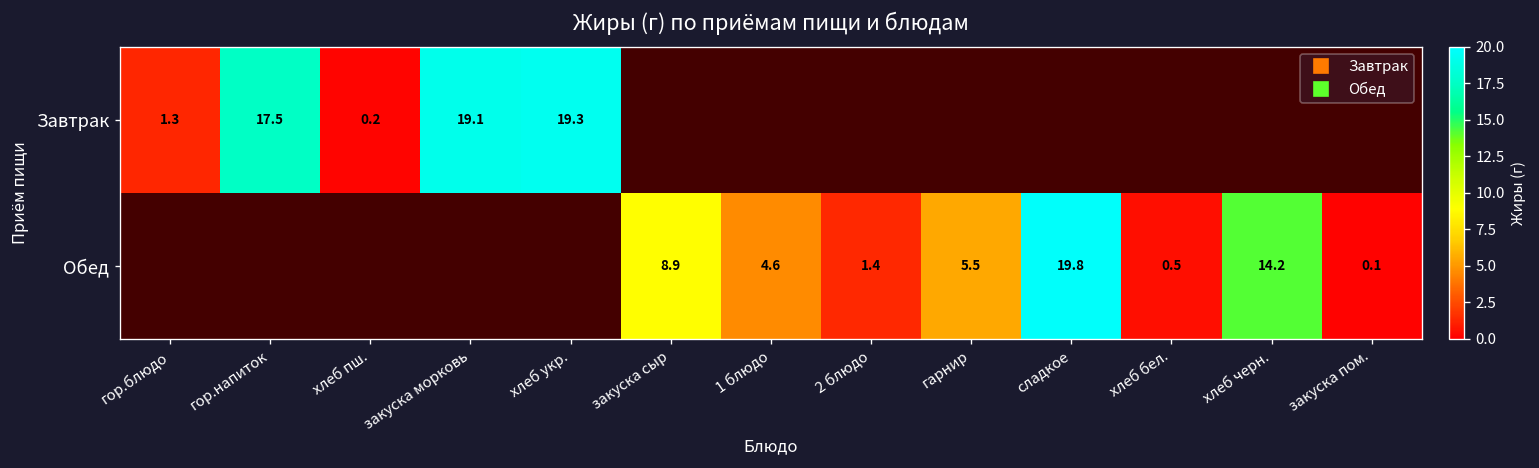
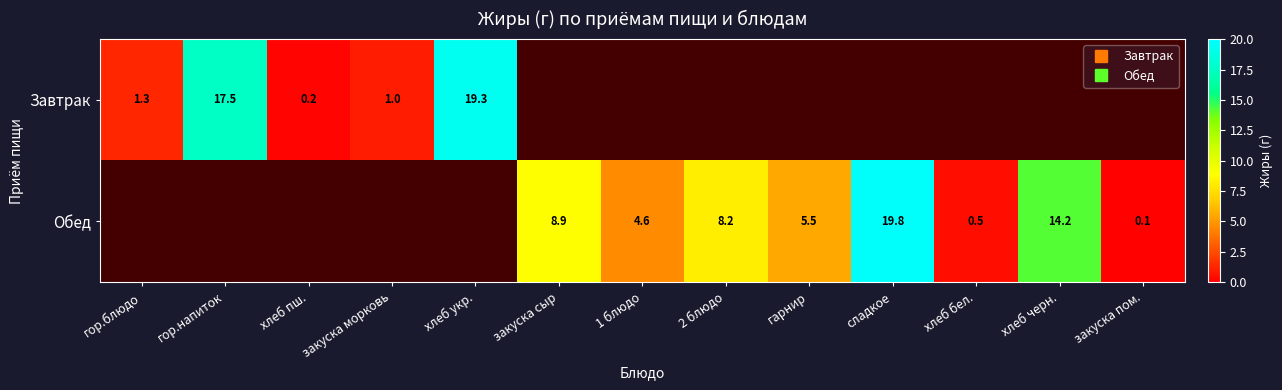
Завтрак, закуска морковь: 19.1 -> 1.0
Обед, 2 блюдо: 1.4 -> 8.2
